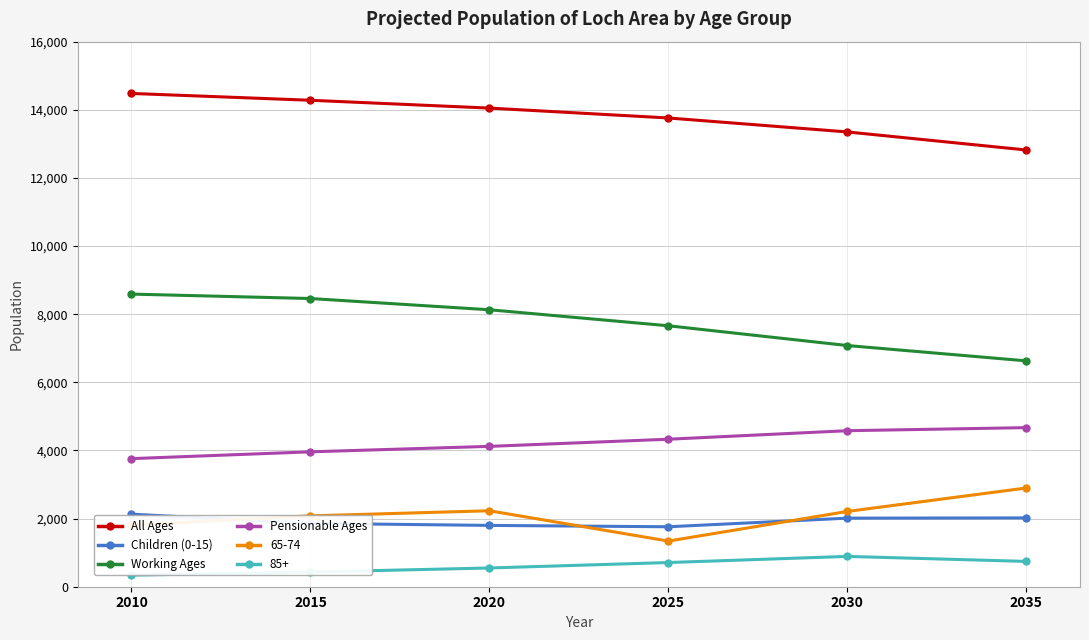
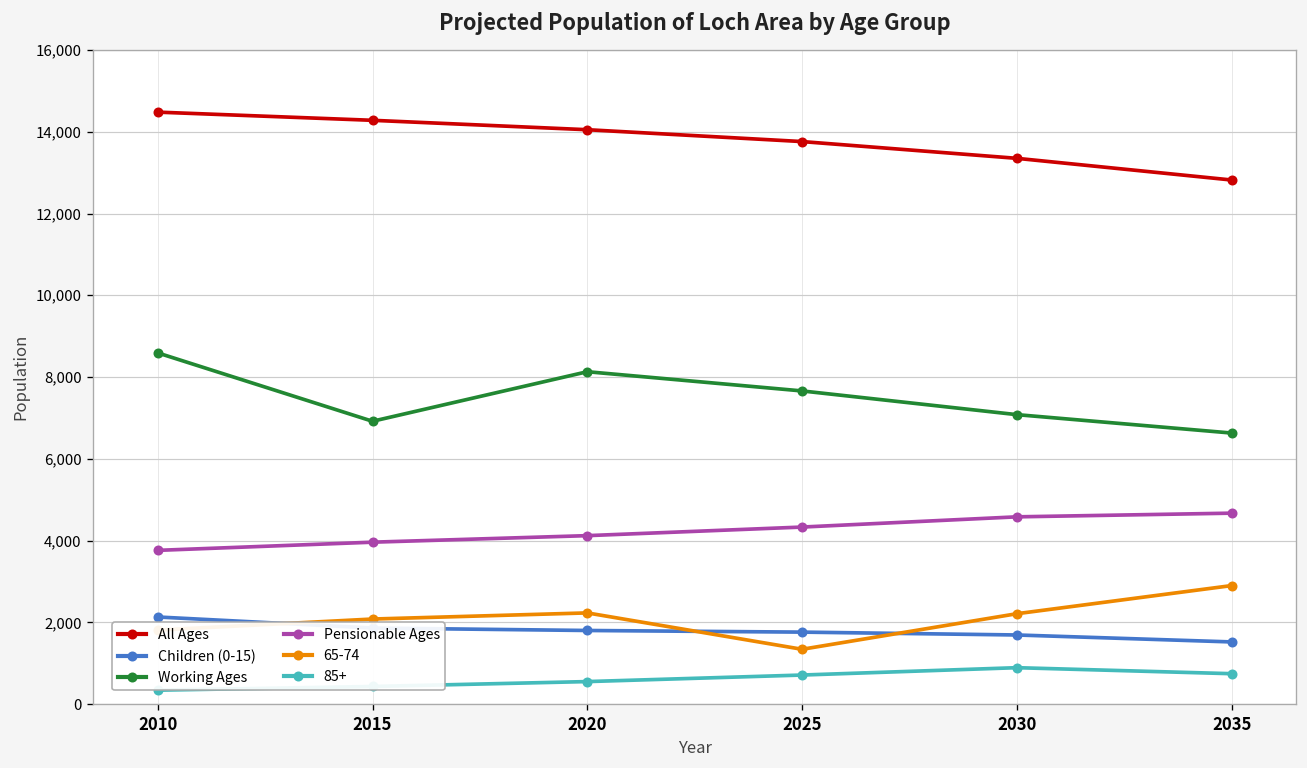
Working Ages, 2015: 8,500 -> 6,900
Children (0-15), 2030: 2,000 -> 1,700
Children (0-15), 2035: 2,000 -> 1,500
